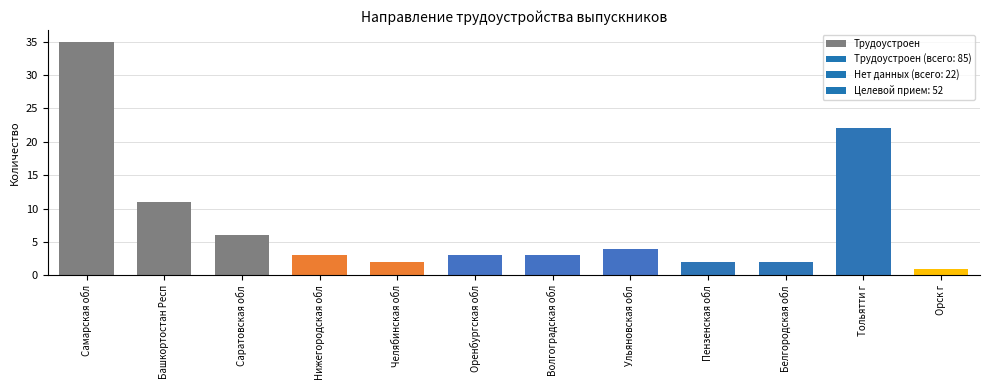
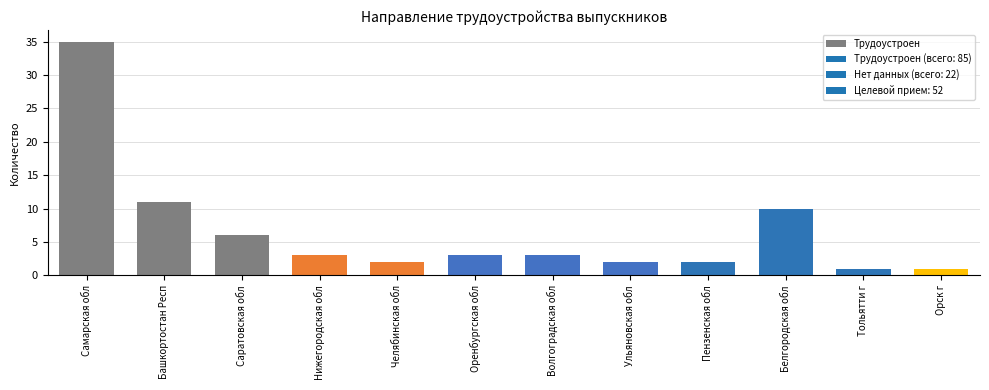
Ульяновская обл: 4 -> 2
Белгородская обл: 2 -> 10
Тольятти г: 22 -> 1
